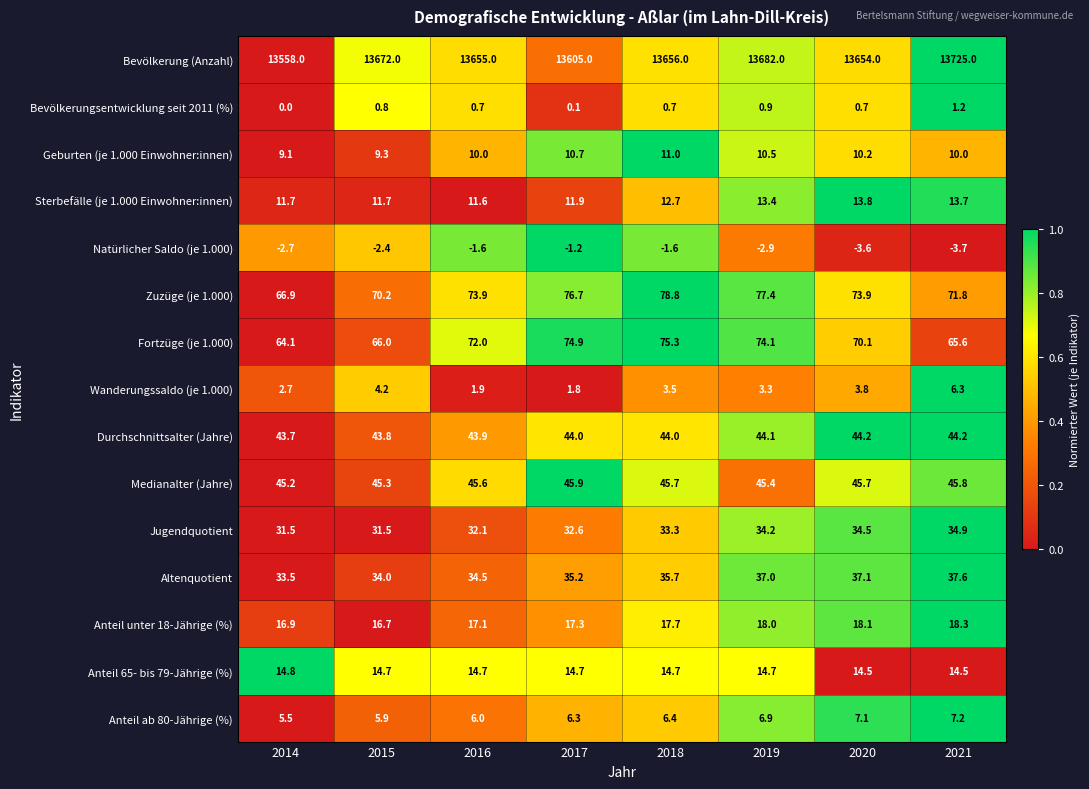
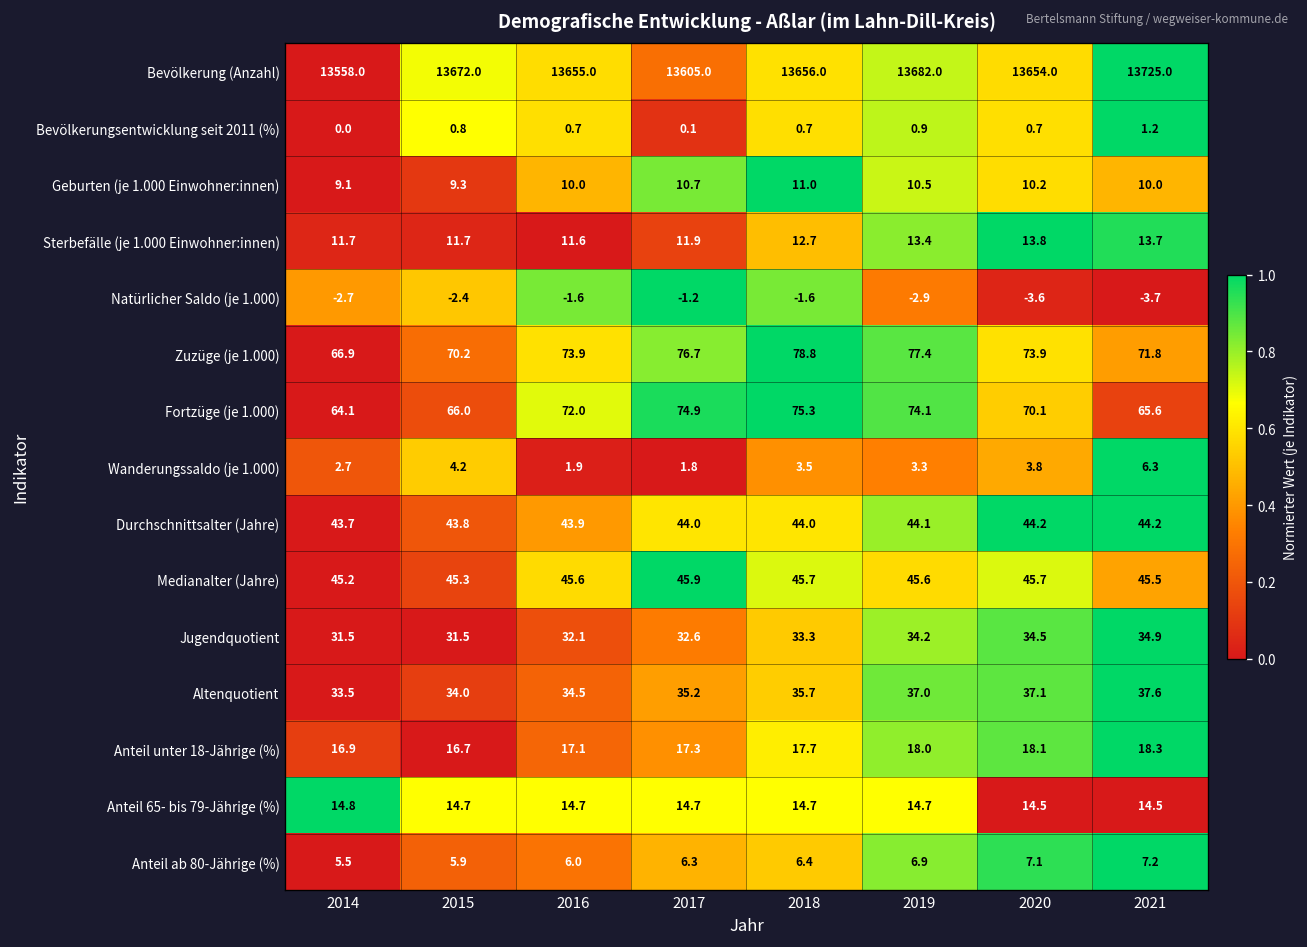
Medianalter (Jahre), 2019: 45.4 -> 45.6
Medianalter (Jahre), 2021: 45.8 -> 45.5
